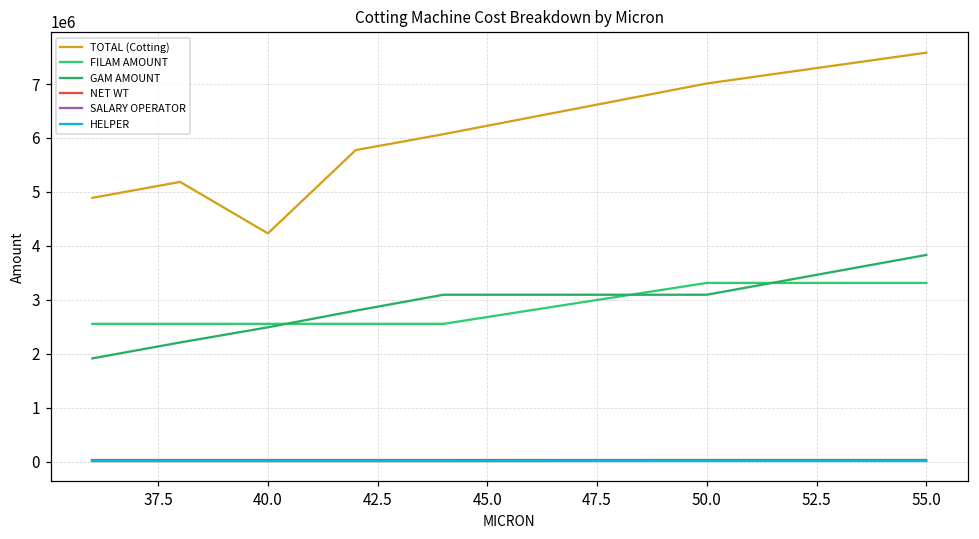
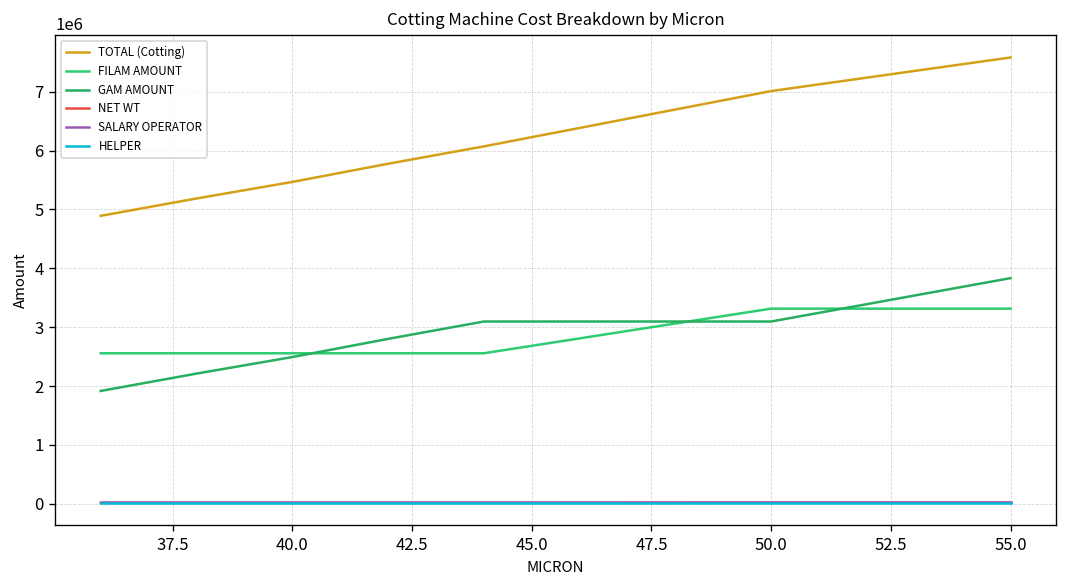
TOTAL (Cotting), 40.0: 4200000 -> 5500000
